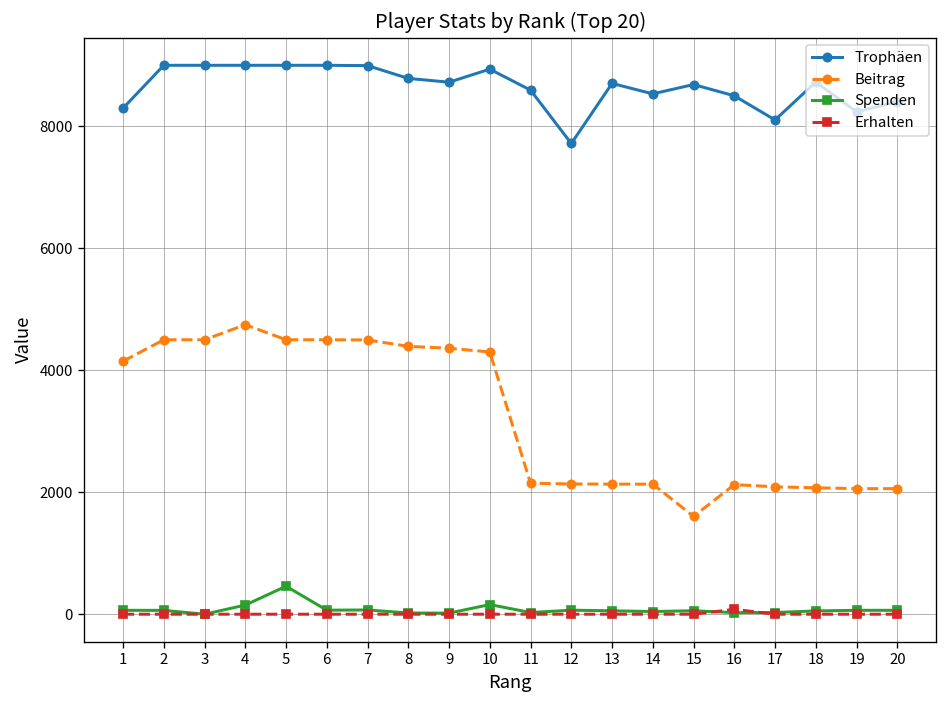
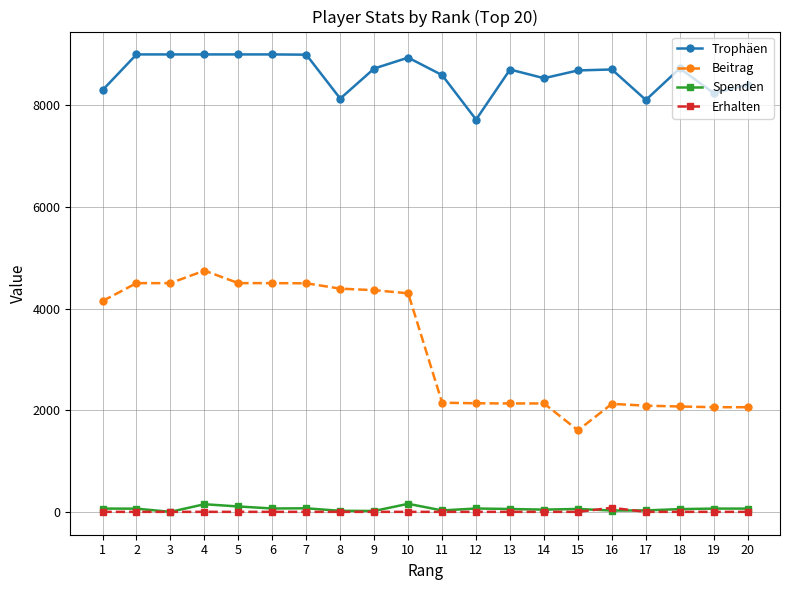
Spenden, 5: 500 -> 100
Trophäen, 8: 8800 -> 8100
Trophäen, 16: 8500 -> 8700
